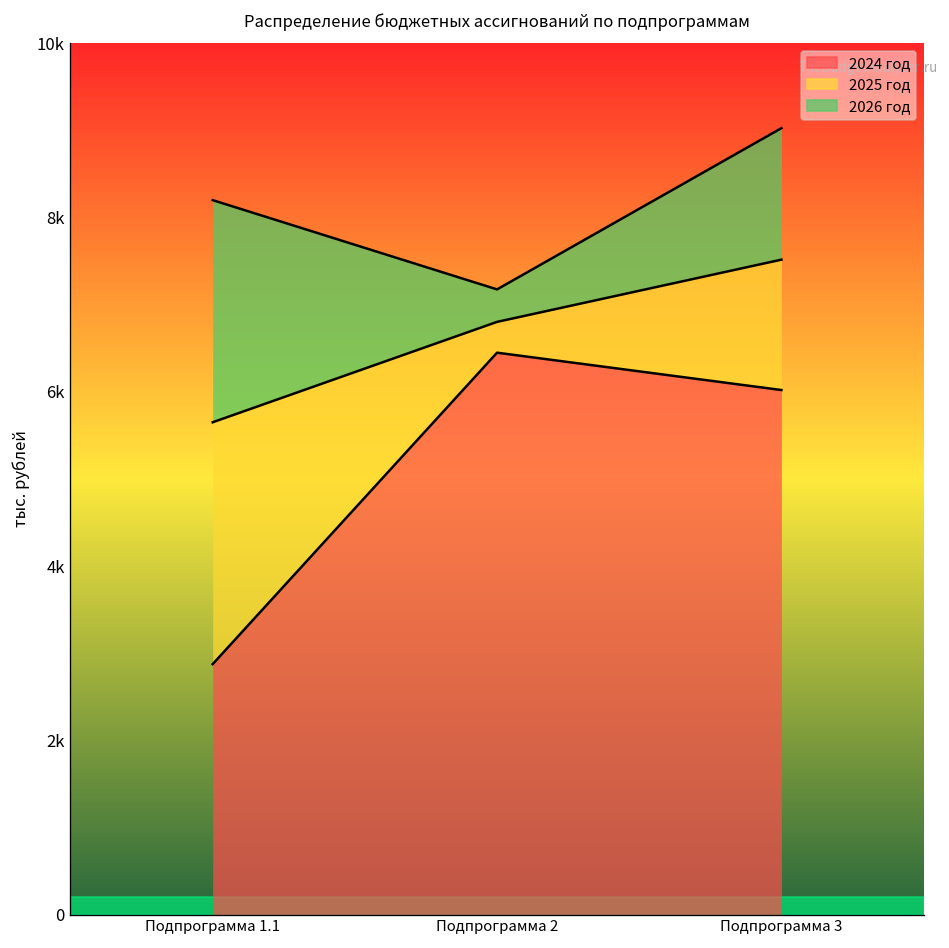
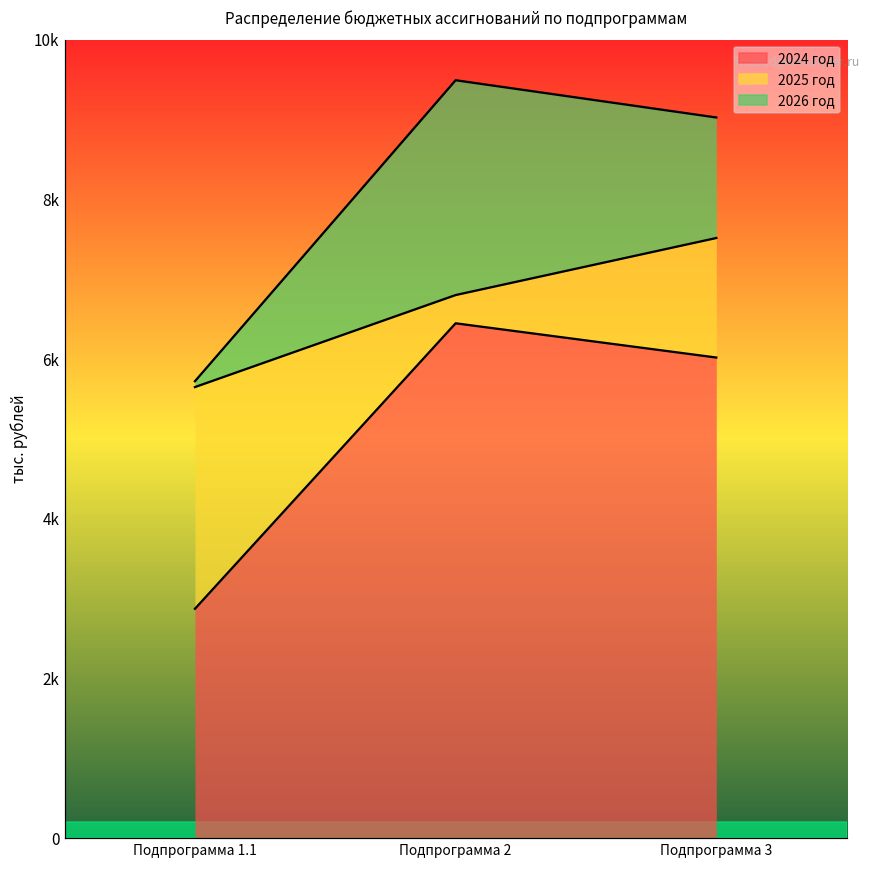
2026 год, Подпрограмма 1.1: 2500 -> 100
2026 год, Подпрограмма 2: 400 -> 2700
